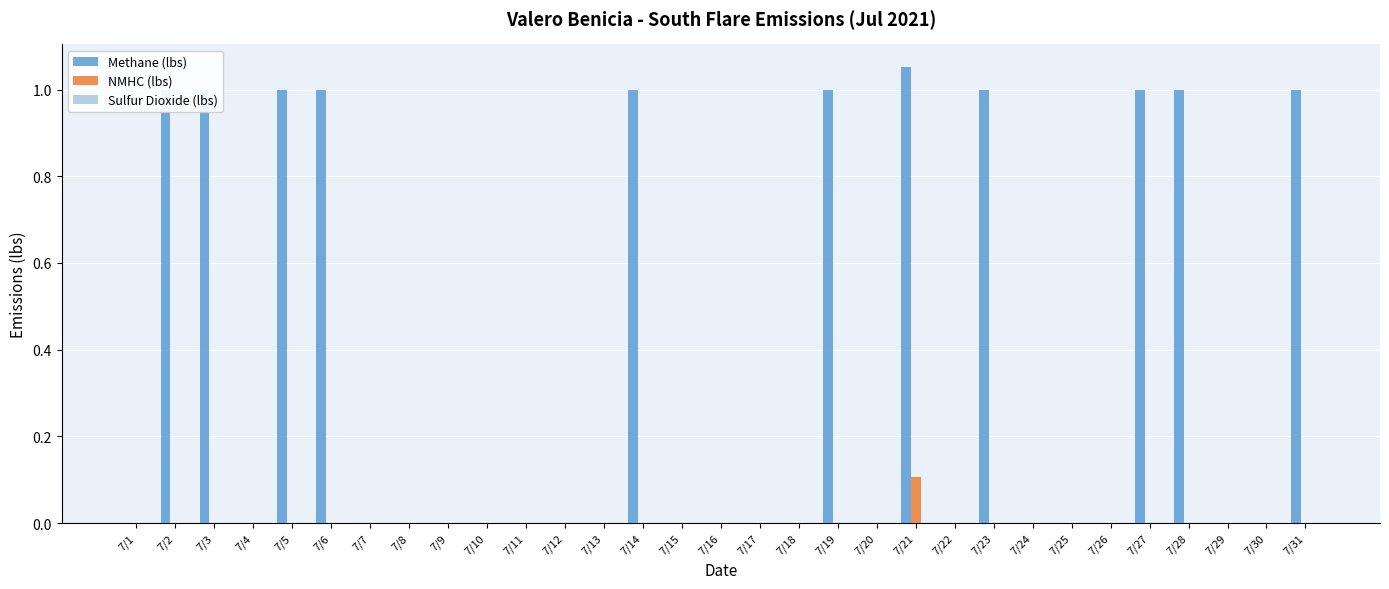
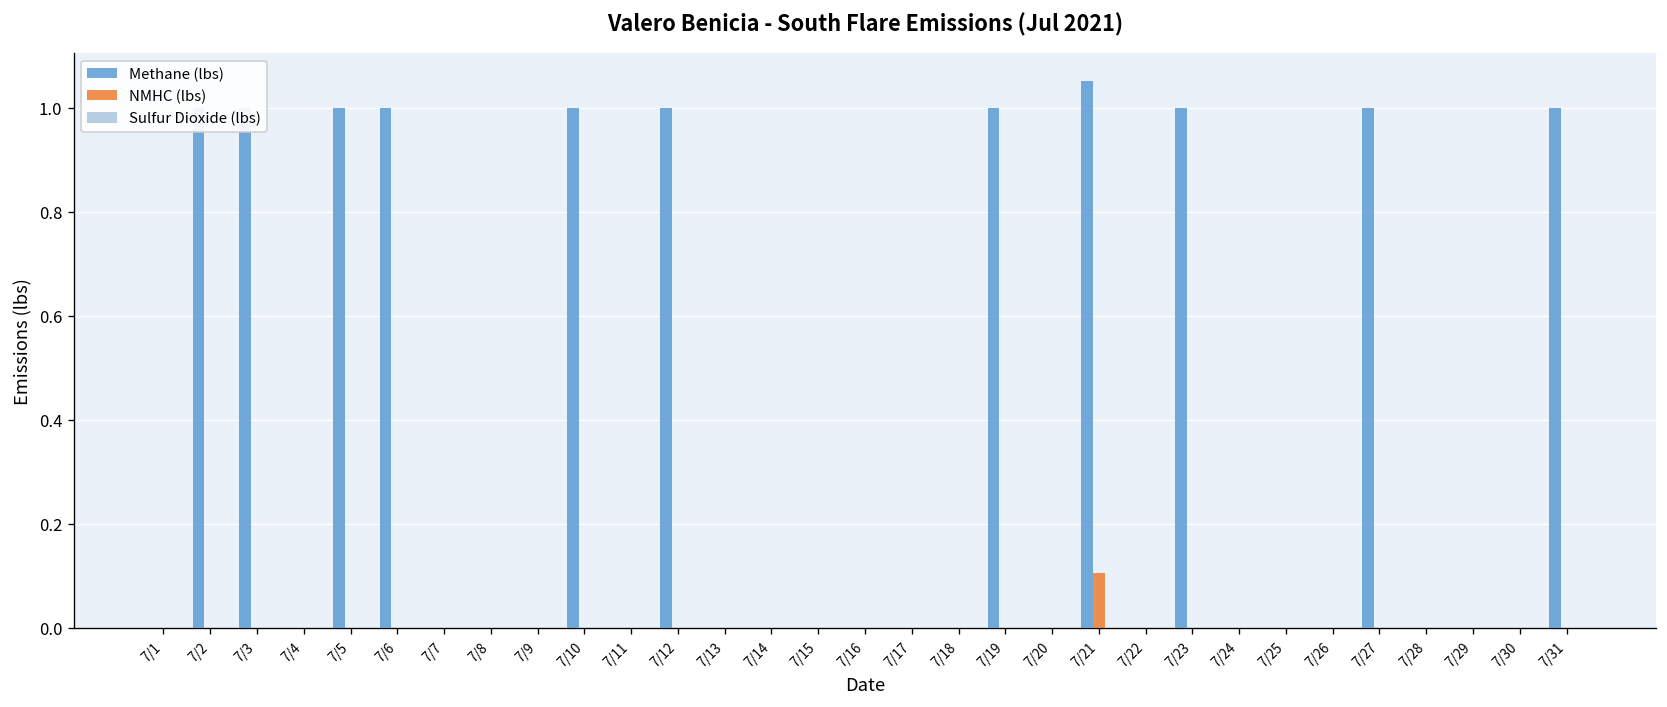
Methane (lbs), 7/10: 0 -> 1
Methane (lbs), 7/12: 0 -> 1
Methane (lbs), 7/14: 1 -> 0
Methane (lbs), 7/28: 1 -> 0
